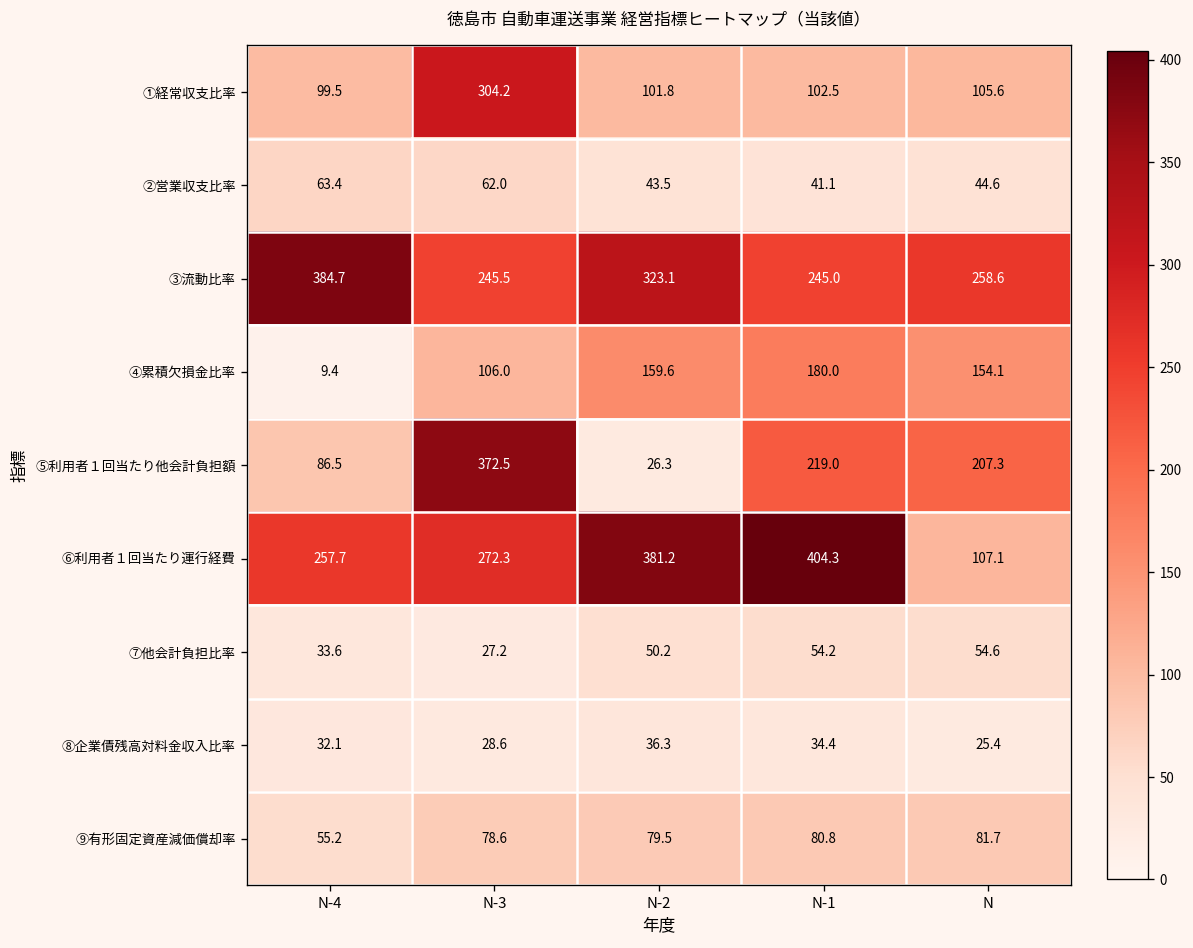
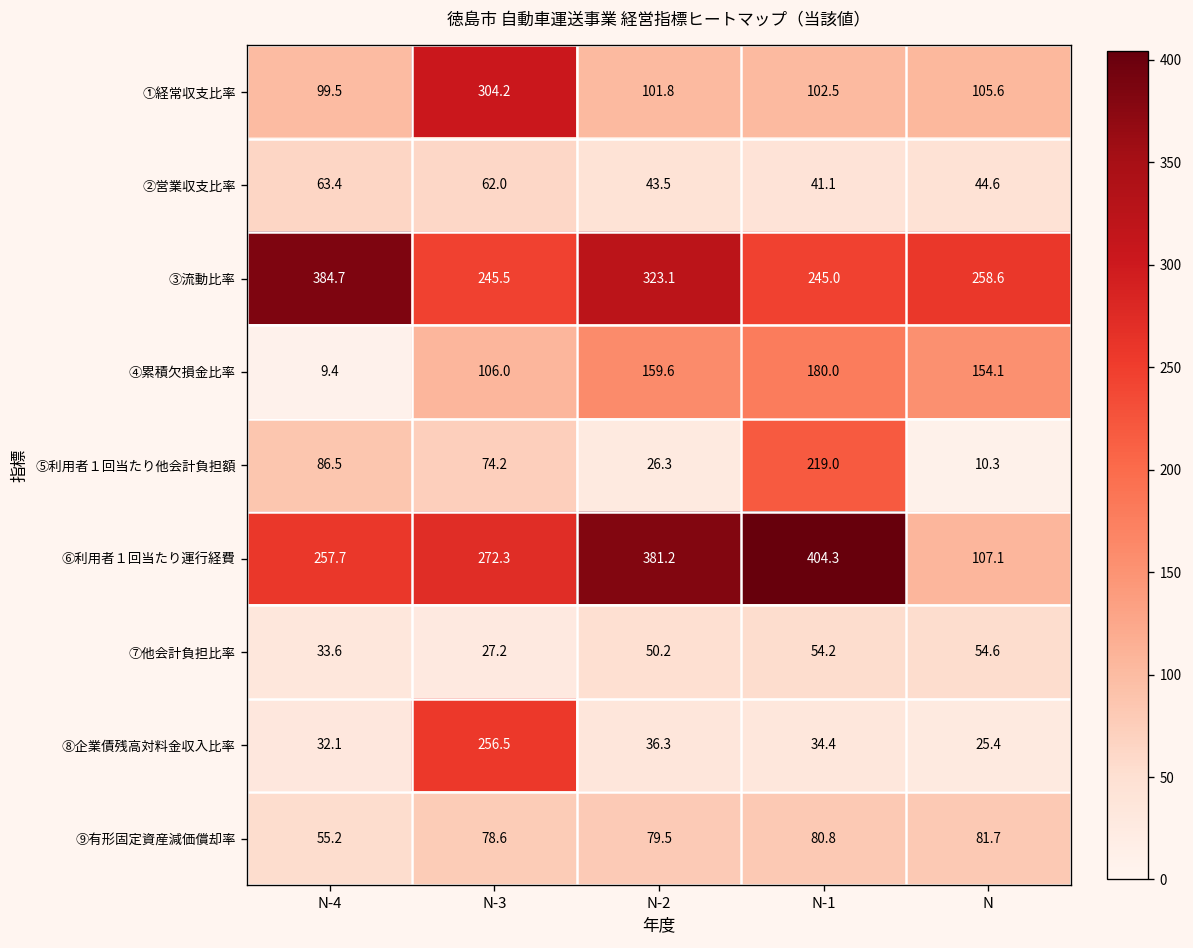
⑤利用者１回当たり他会計負担額, N-3: 372.5 -> 74.2
⑤利用者１回当たり他会計負担額, N: 207.3 -> 10.3
⑧企業債残高対料金収入比率, N-3: 28.6 -> 256.5
